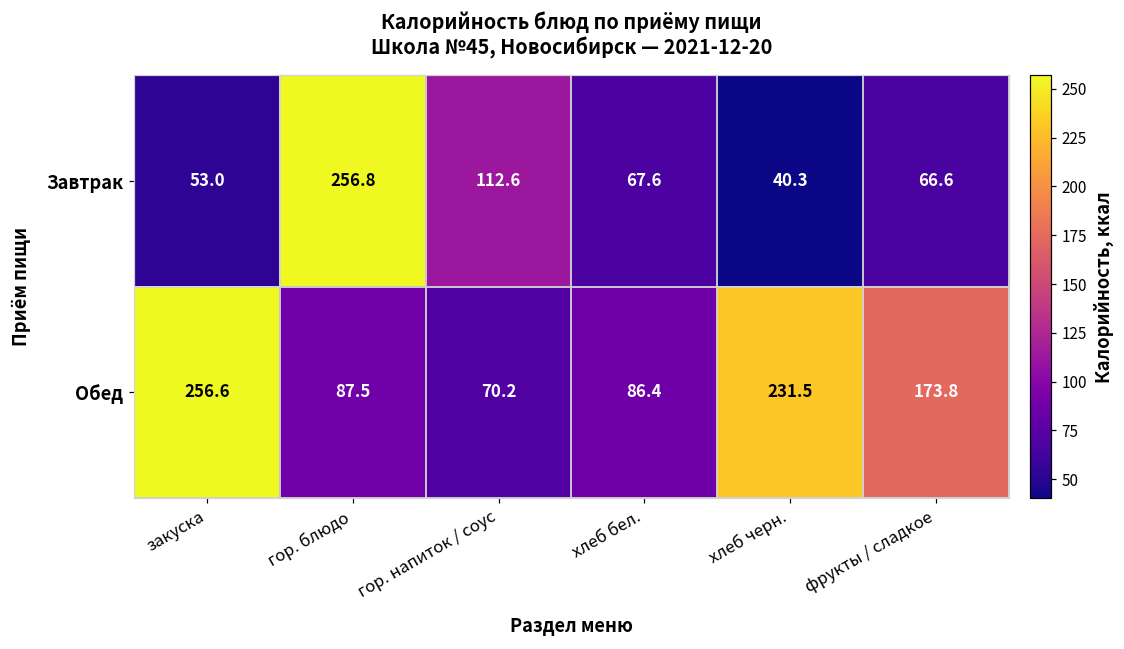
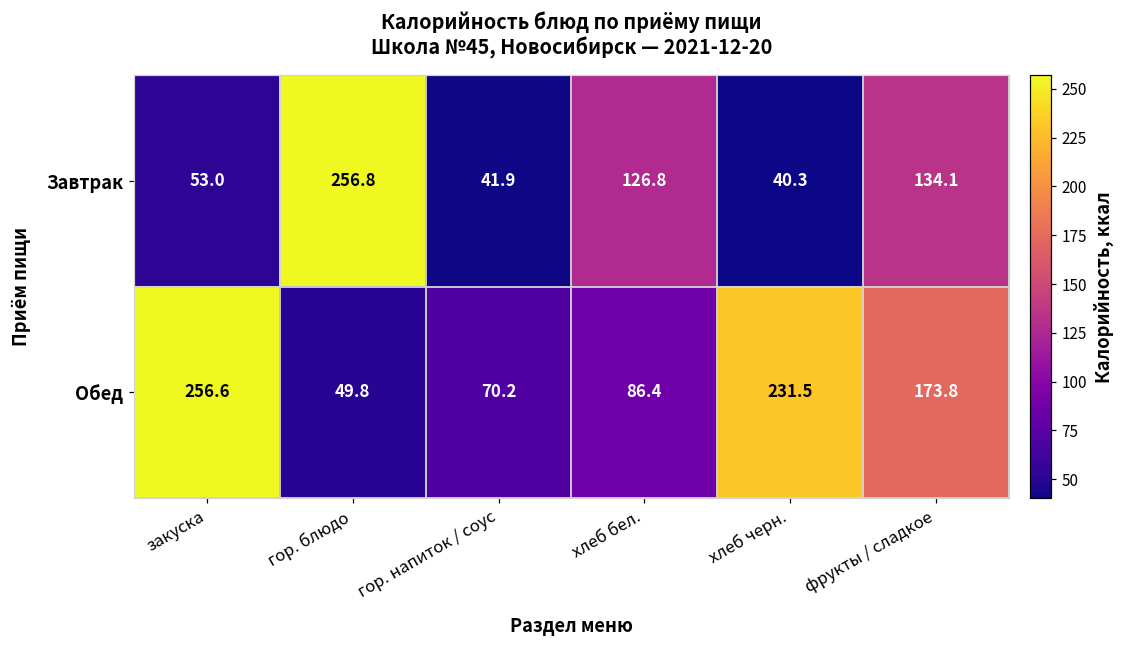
Завтрак, гор. напиток / соус: 112.6 -> 41.9
Завтрак, хлеб бел.: 67.6 -> 126.8
Завтрак, фрукты / сладкое: 66.6 -> 134.1
Обед, гор. блюдо: 87.5 -> 49.8
